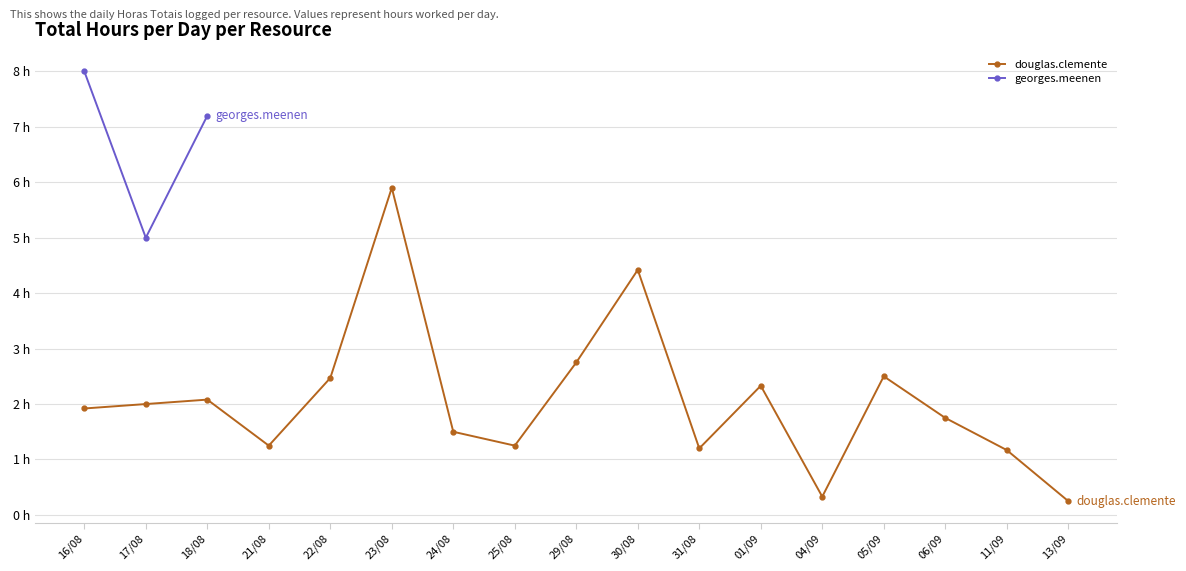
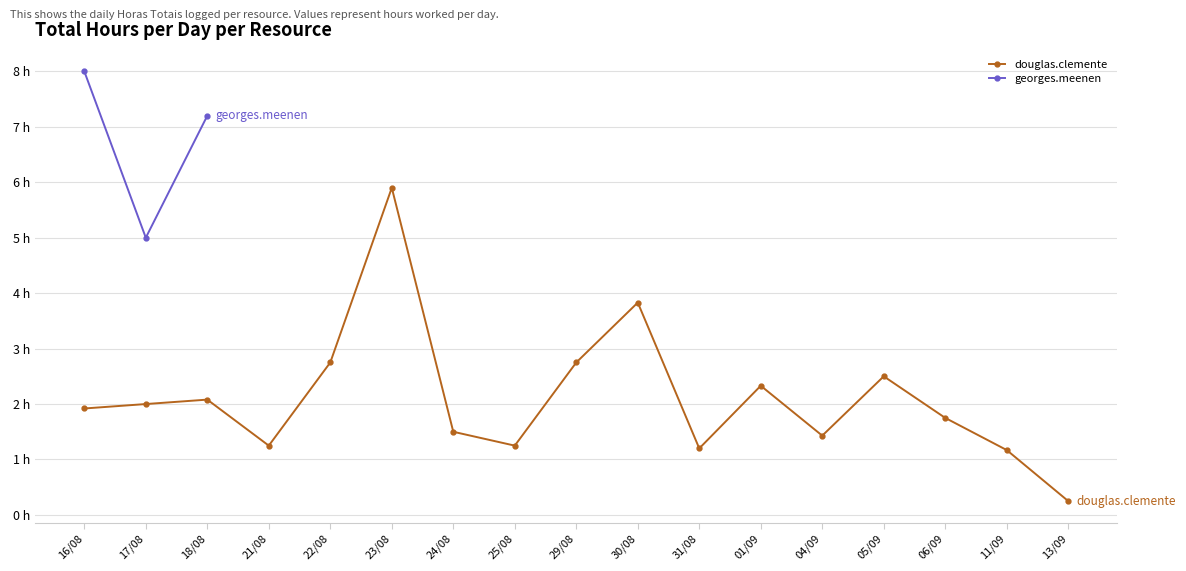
douglas.clemente, 22/08: 2.5 h -> 2.8 h
douglas.clemente, 30/08: 4.4 h -> 3.8 h
douglas.clemente, 04/09: 0.3 h -> 1.4 h
